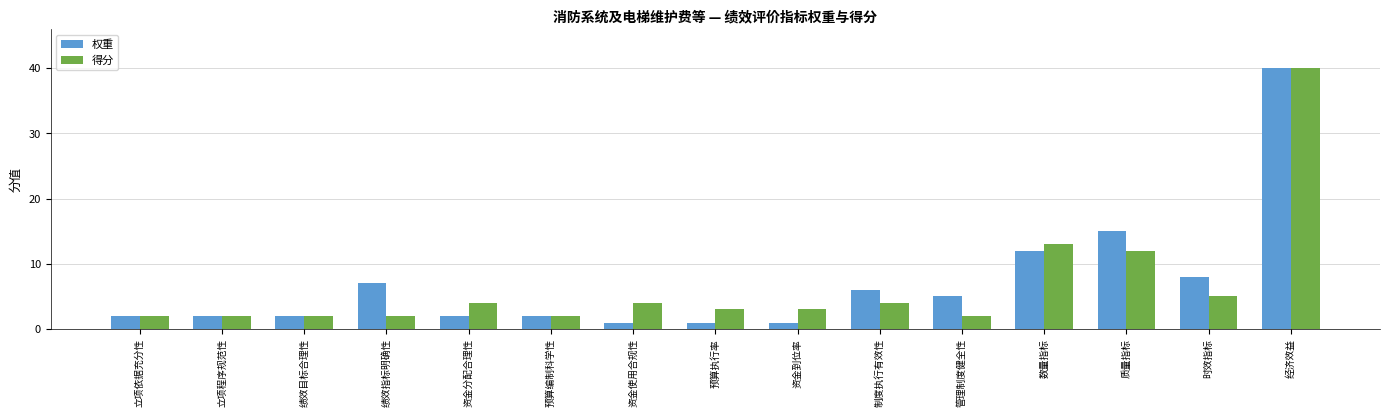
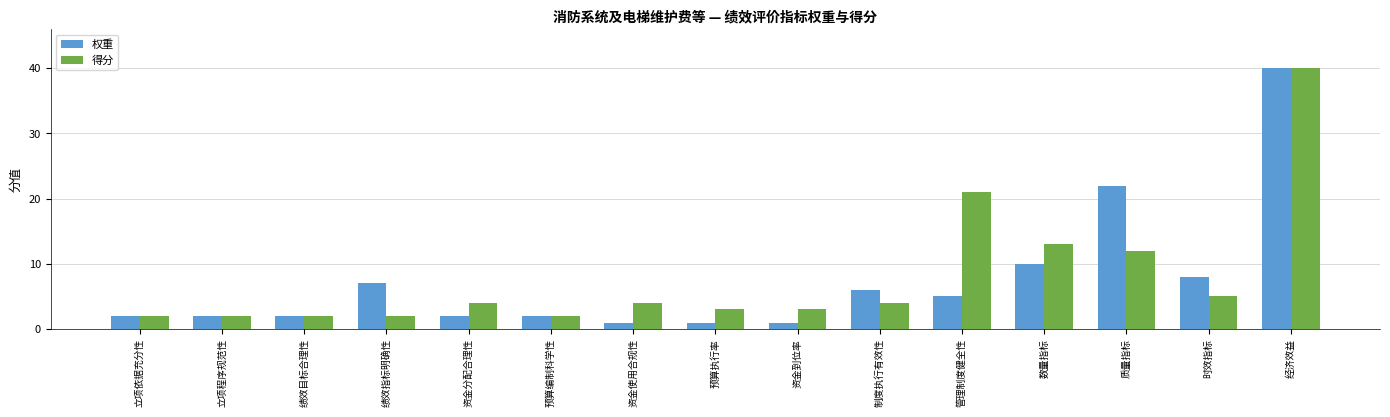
得分, 管理制度健全性: 2 -> 21
权重, 数量指标: 12 -> 10
权重, 质量指标: 15 -> 22
